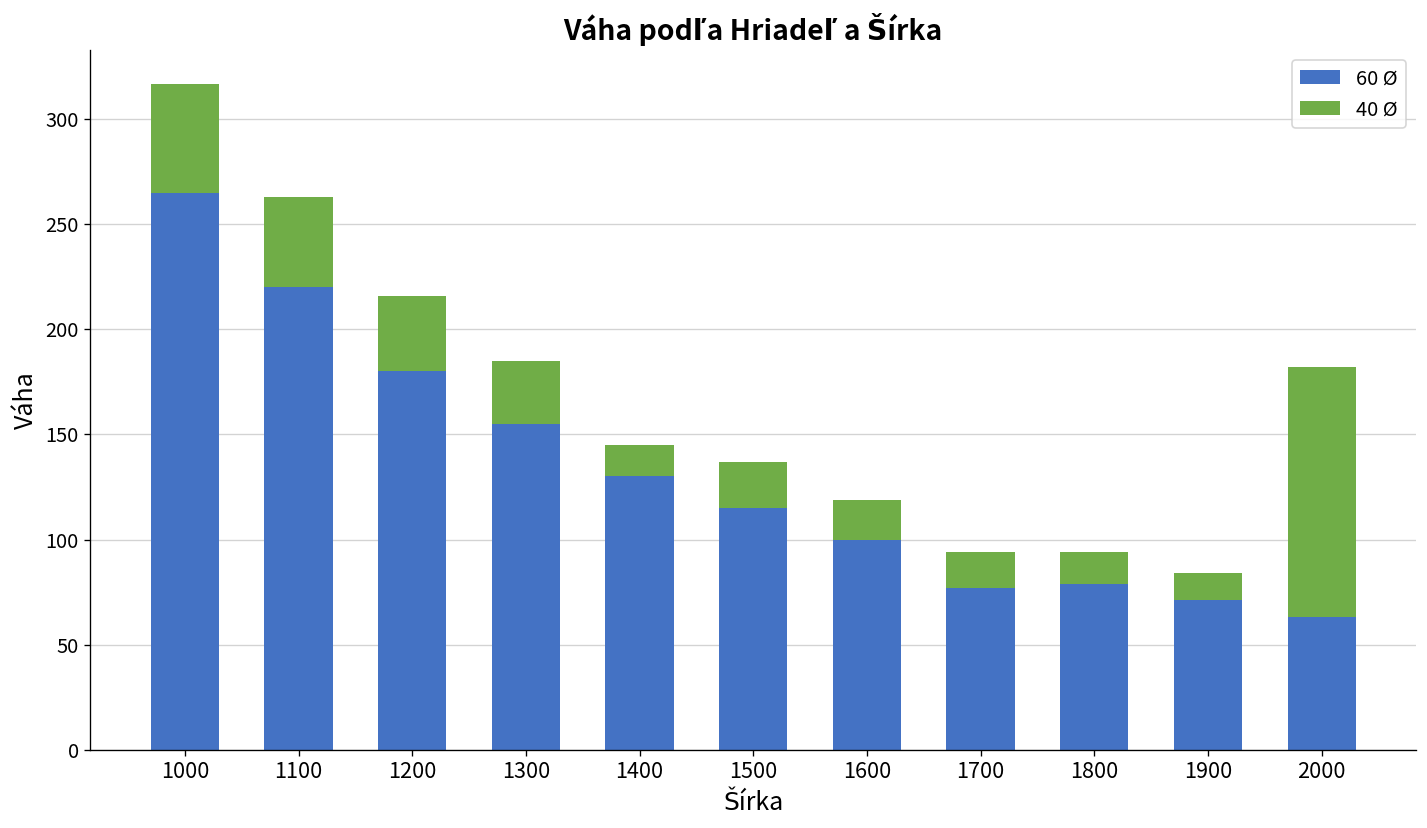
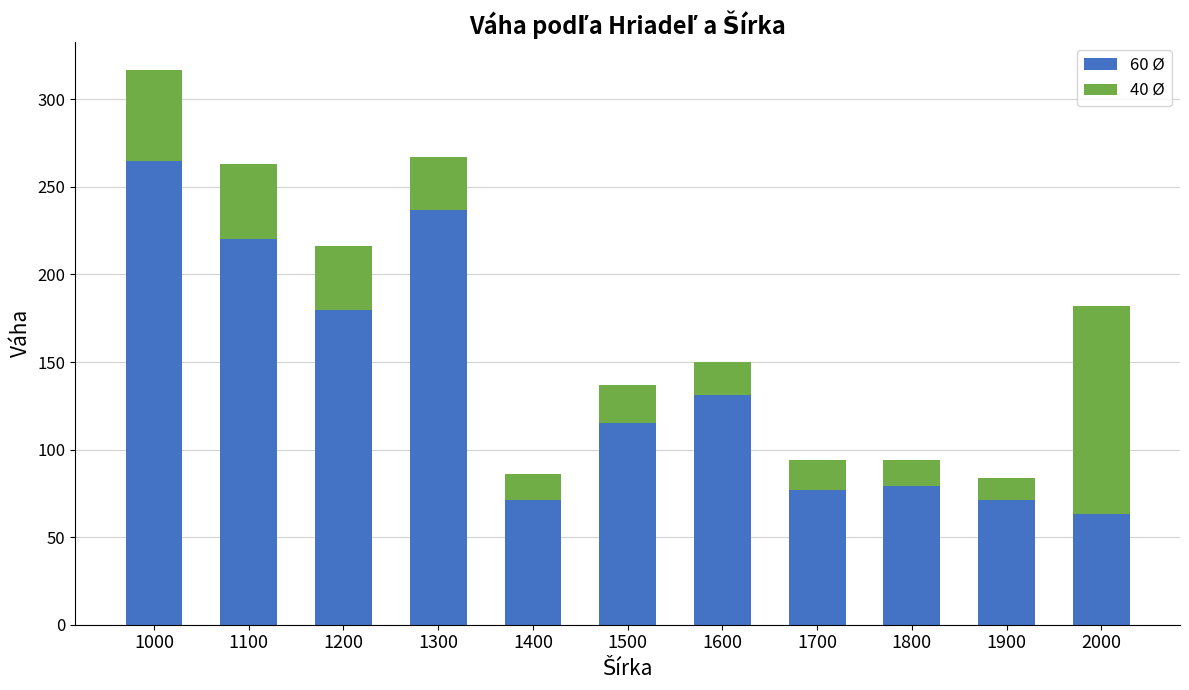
60 Ø, 1300: 155 -> 237
60 Ø, 1400: 130 -> 71
60 Ø, 1600: 100 -> 131
